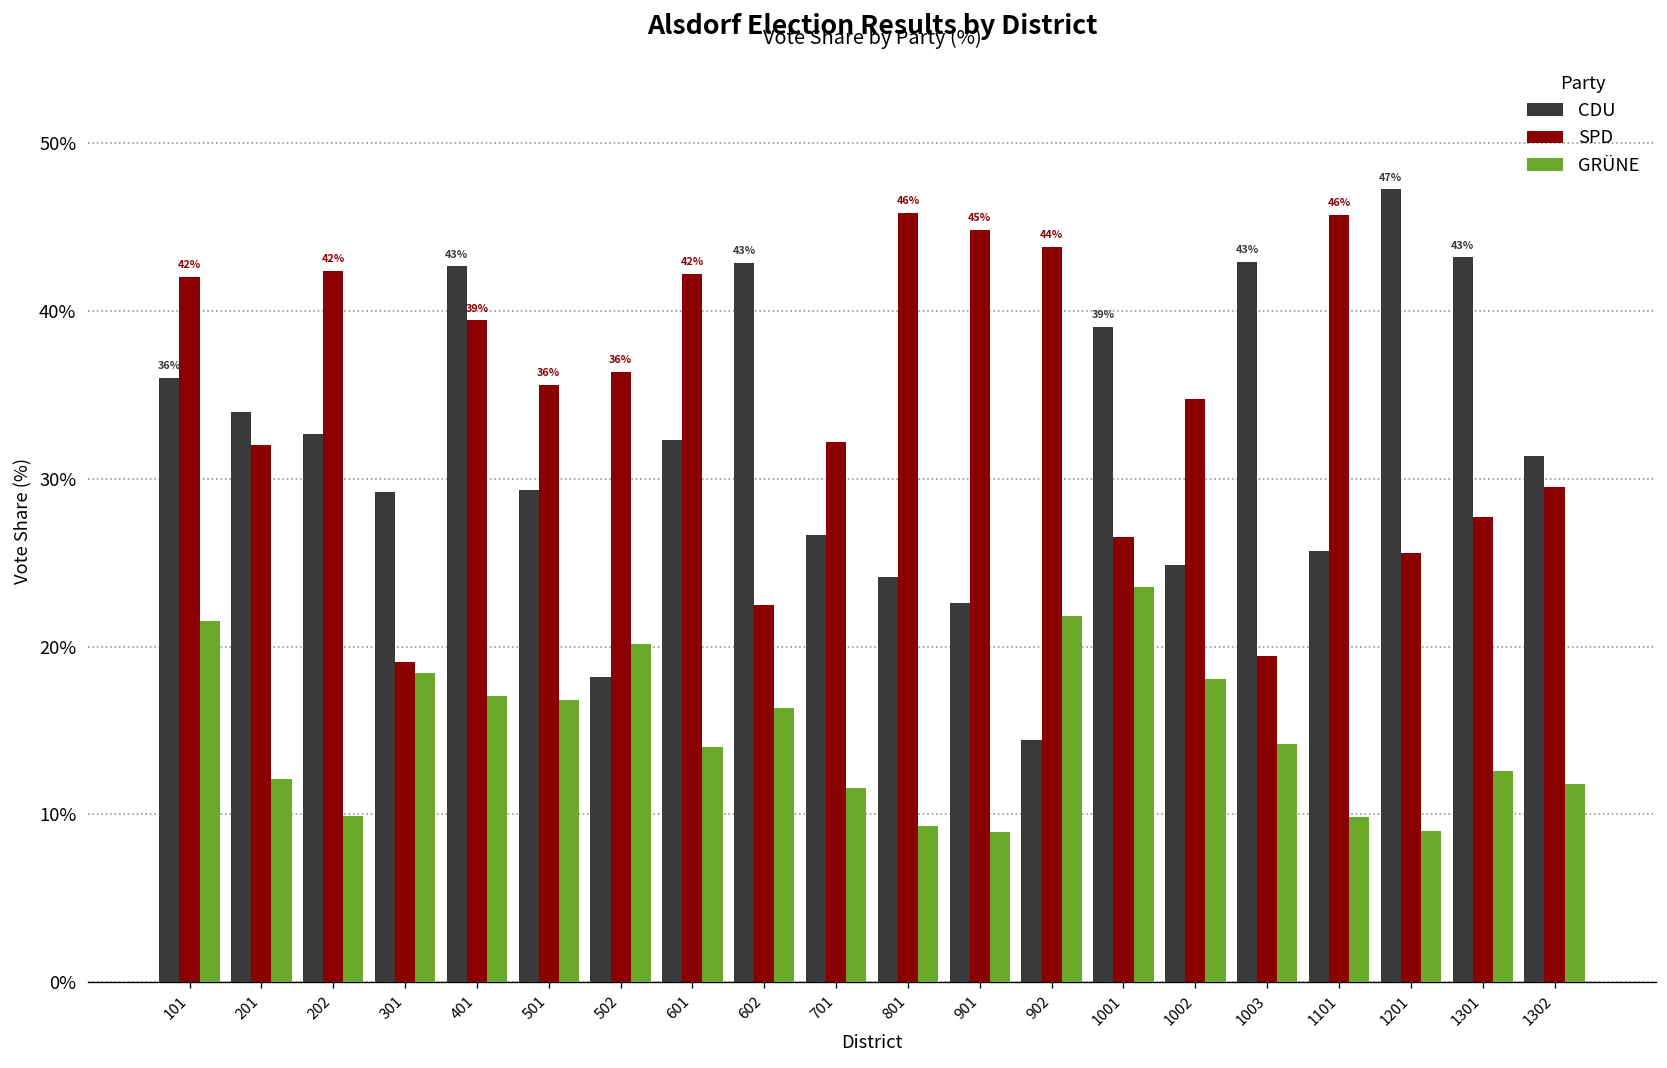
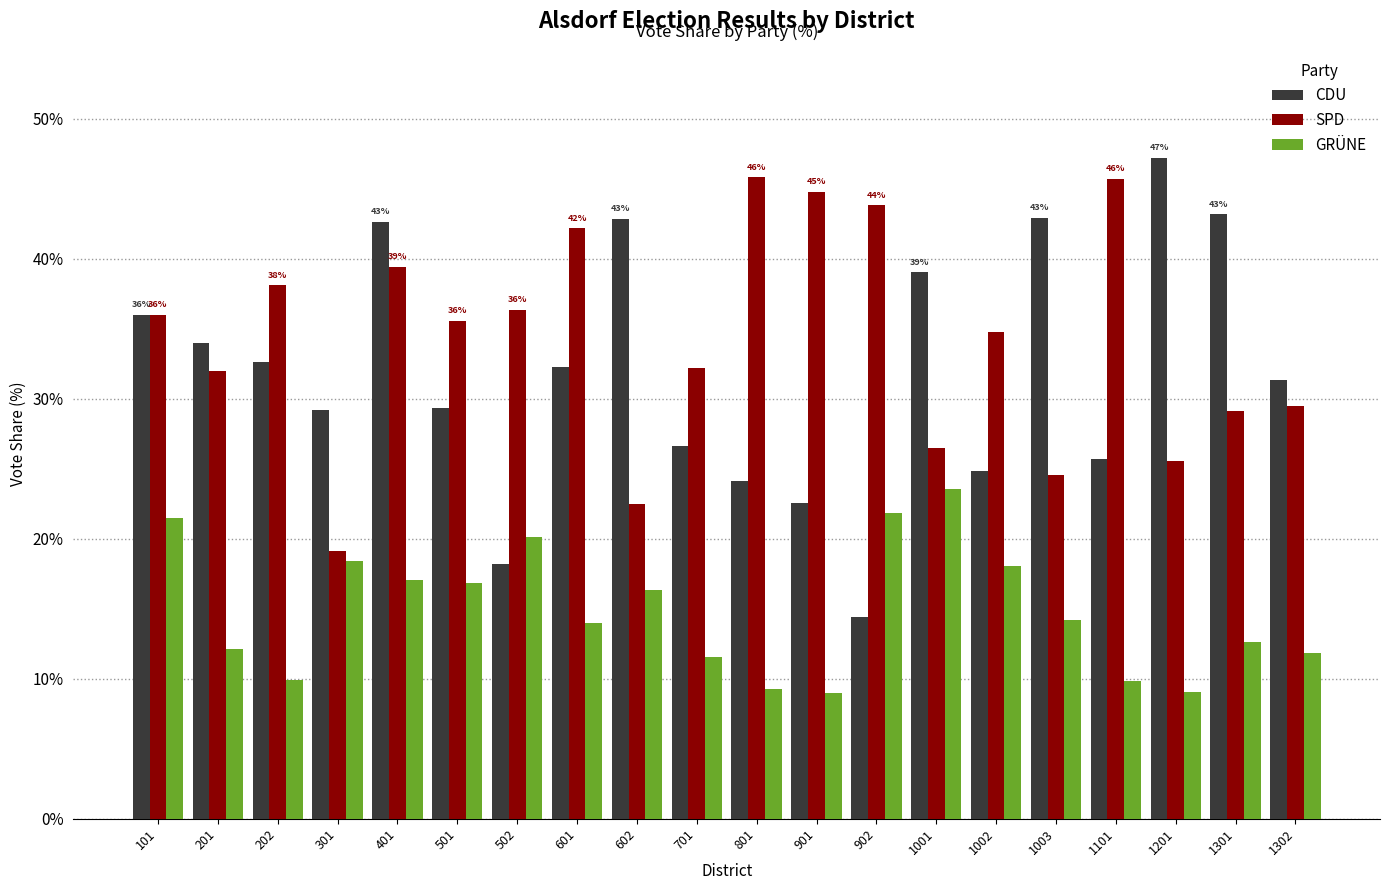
SPD, 101: 42% -> 36%
SPD, 202: 42% -> 38%
SPD, 1003: 19.4% -> 24.5%
SPD, 1301: 27.7% -> 29.1%
